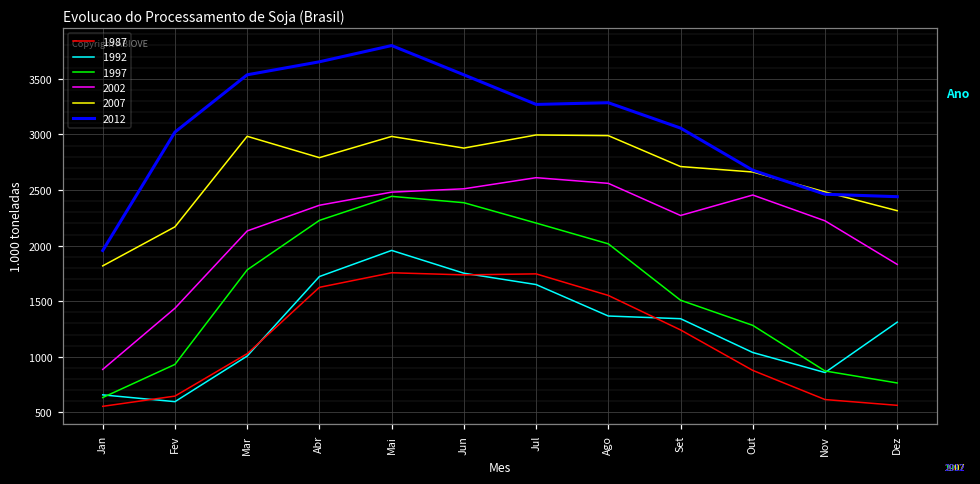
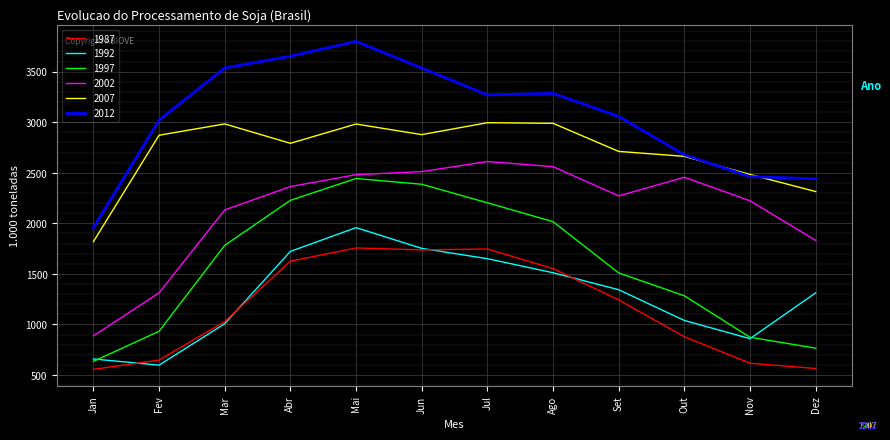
2002, Fev: 1440 -> 1310
2007, Fev: 2170 -> 2870
1992, Ago: 1370 -> 1510
